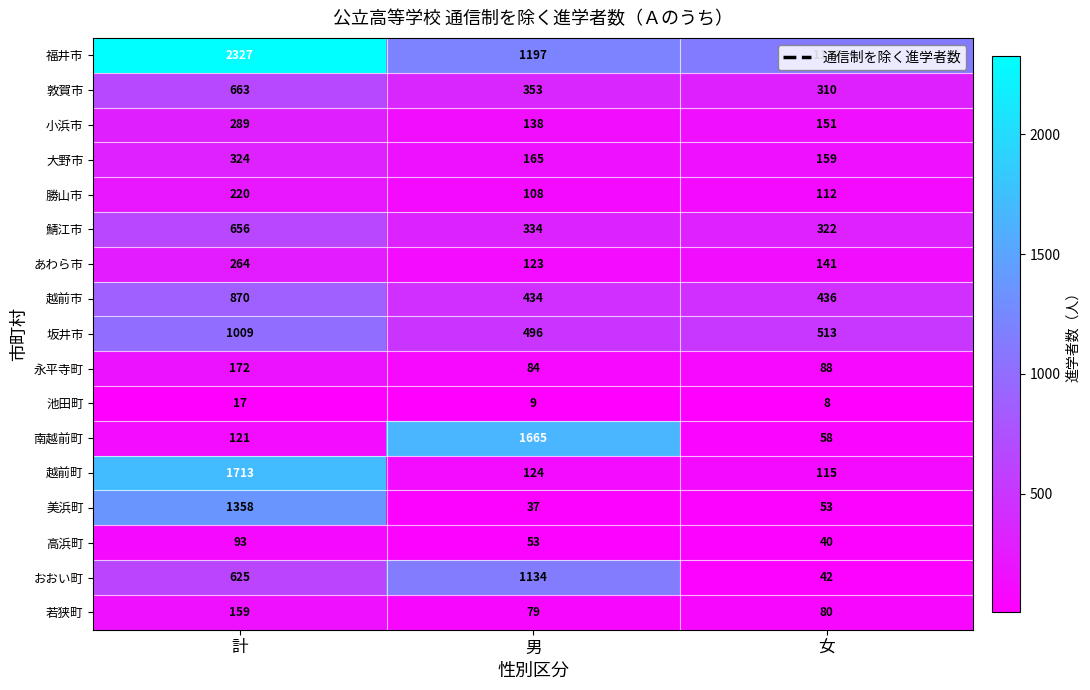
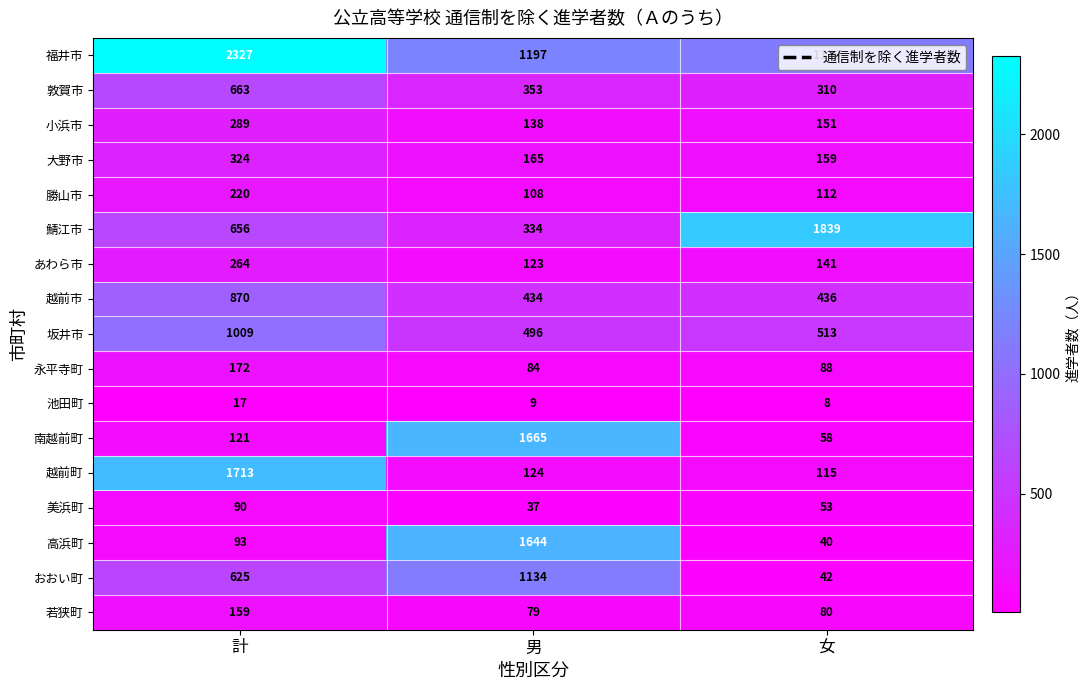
鯖江市, 女: 322 -> 1839
美浜町, 計: 1358 -> 90
高浜町, 男: 53 -> 1644
